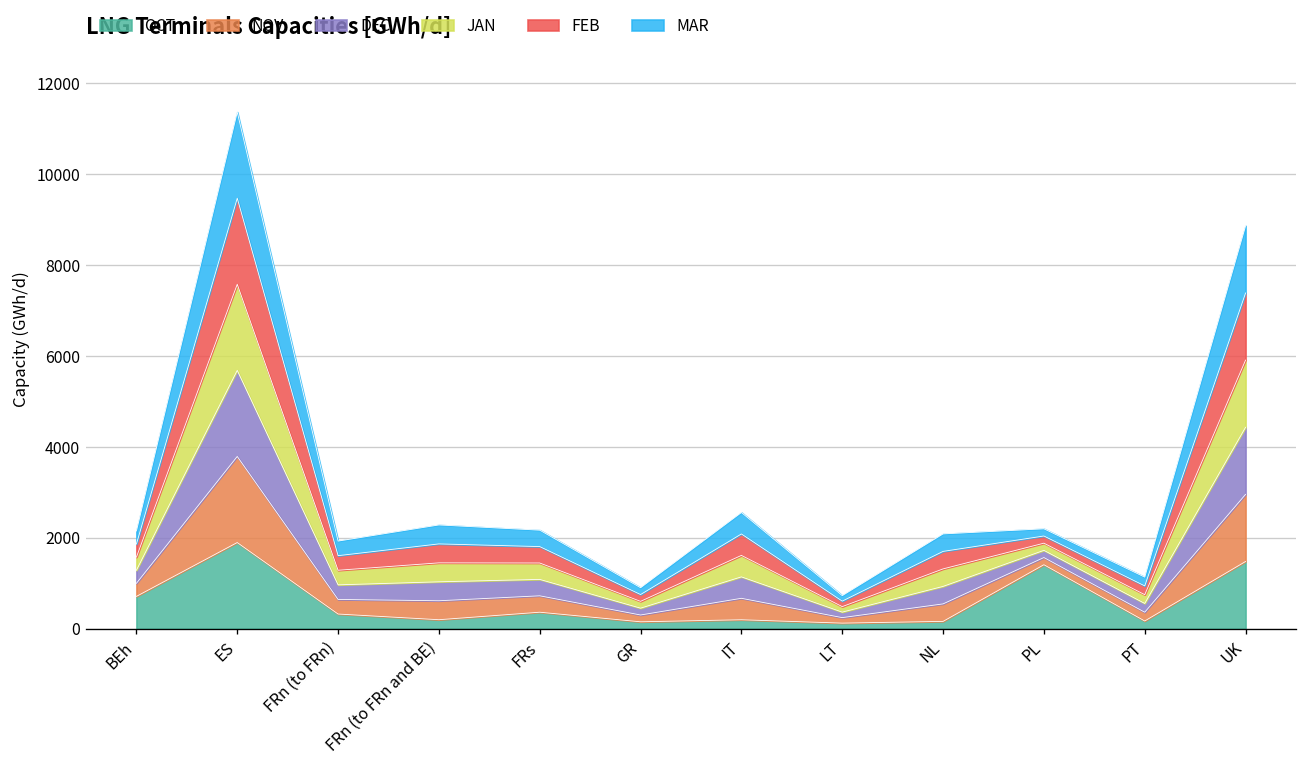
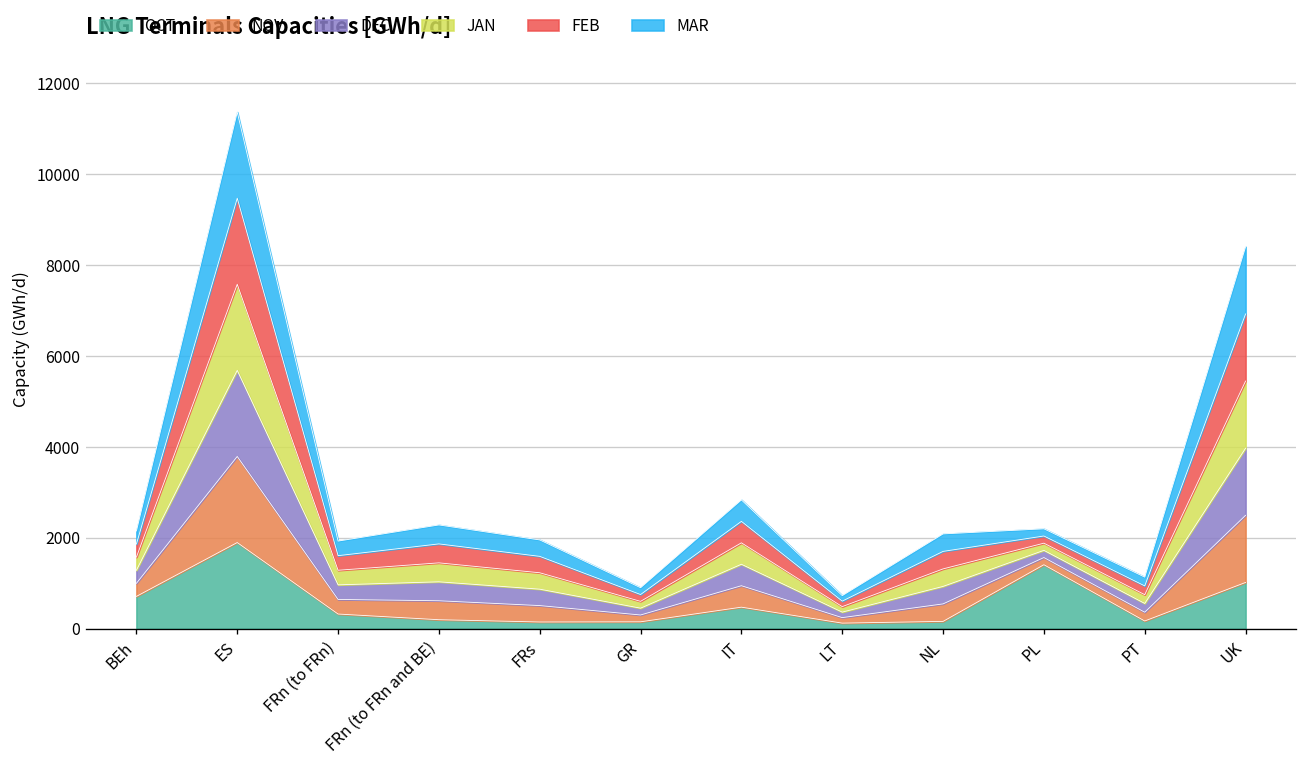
OCT, FRs: 400 -> 100
OCT, IT: 200 -> 500
OCT, UK: 1500 -> 1000
